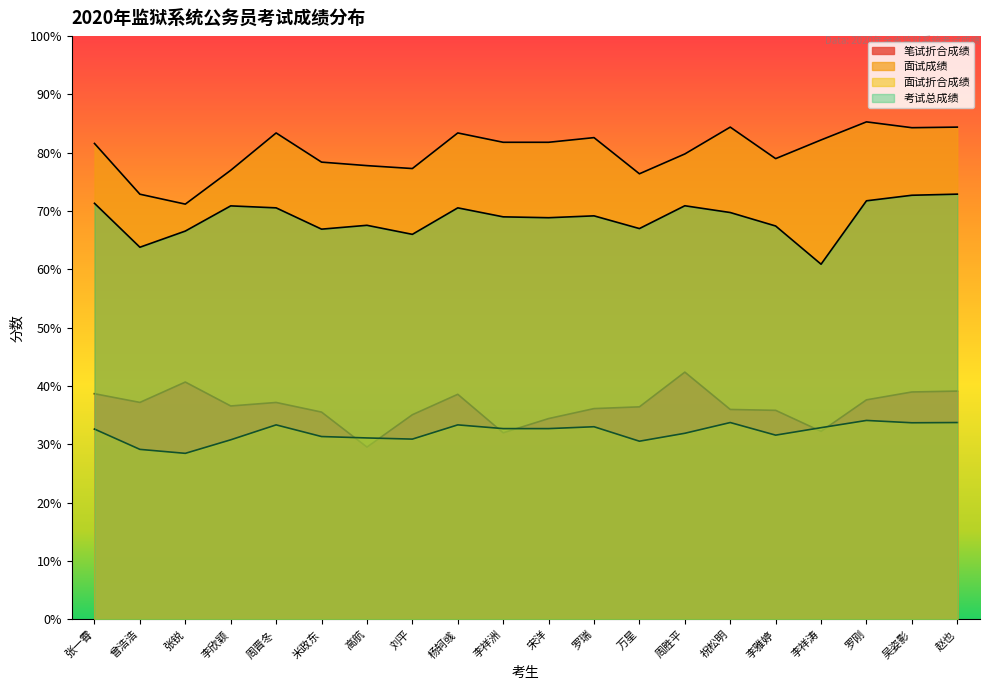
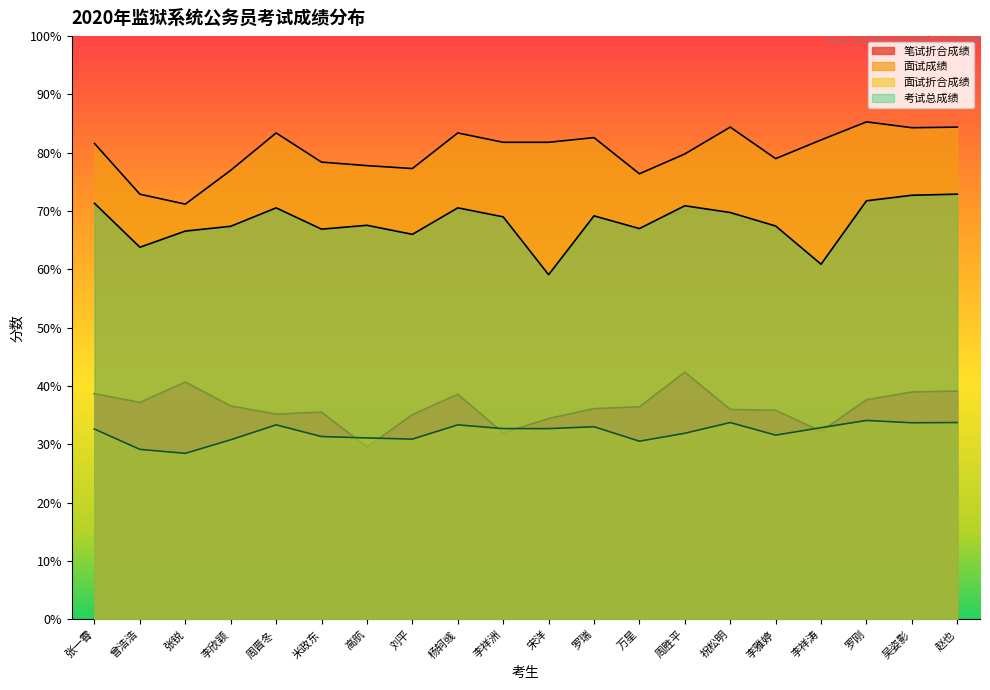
考试总成绩, 李欣颖: 71% -> 67%
笔试折合成绩, 周晋冬: 37% -> 35%
考试总成绩, 宋洋: 69% -> 59%
